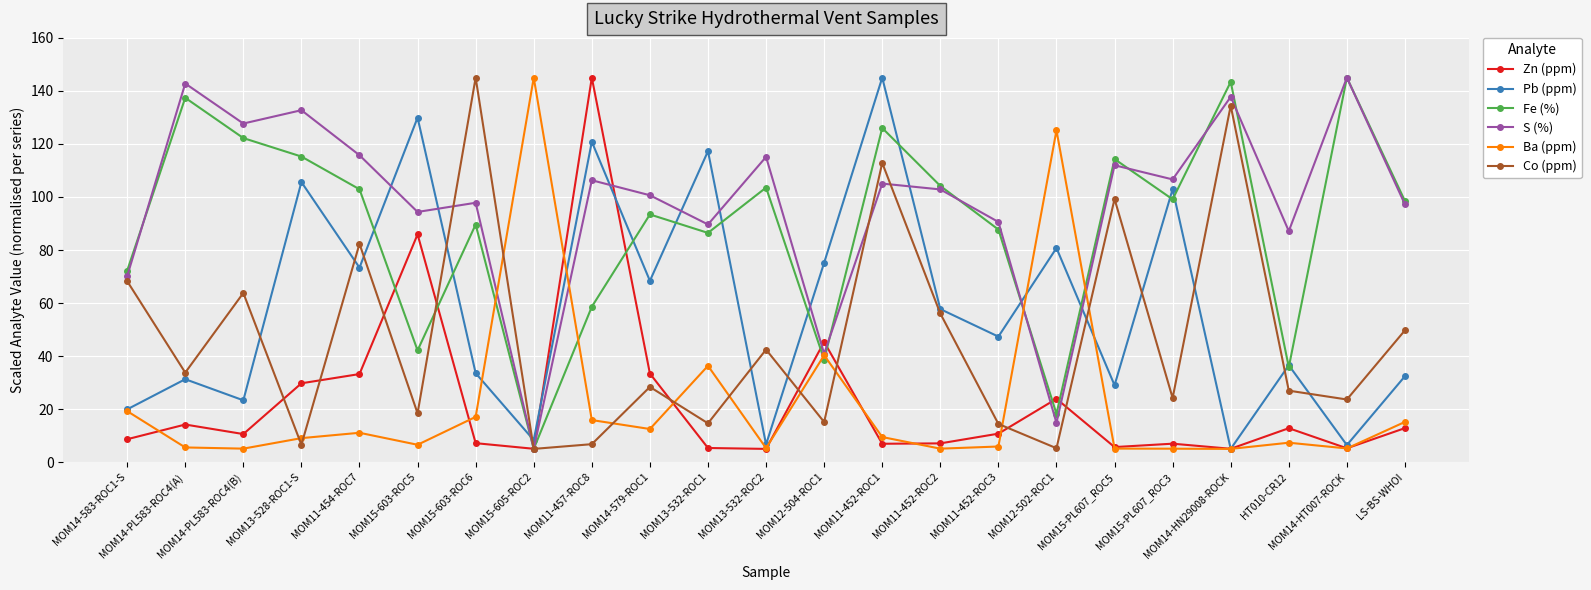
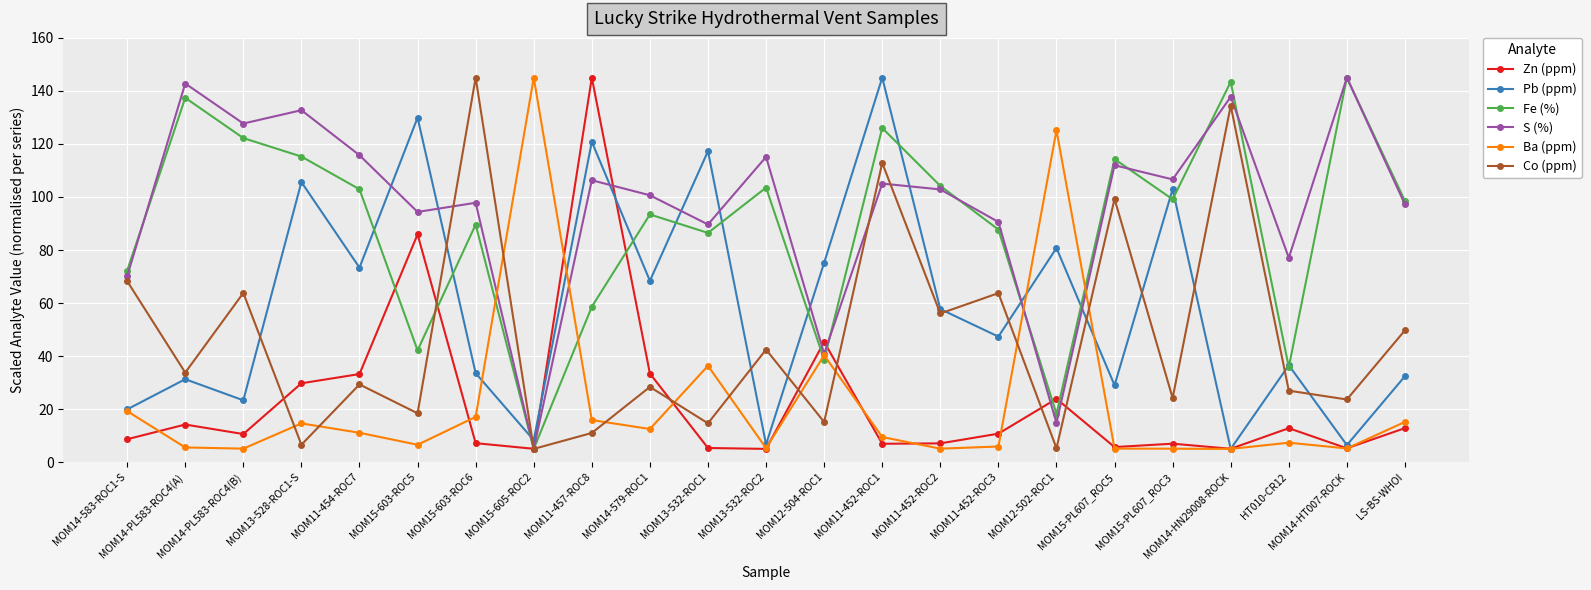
Ba (ppm), MOM13-528-ROC1-S: 9 -> 15
Co (ppm), MOM11-454-ROC7: 82 -> 29
Co (ppm), MOM11-457-ROC8: 7 -> 11
Co (ppm), MOM11-452-ROC3: 14 -> 64
S (%), HT010-CR12: 87 -> 77
